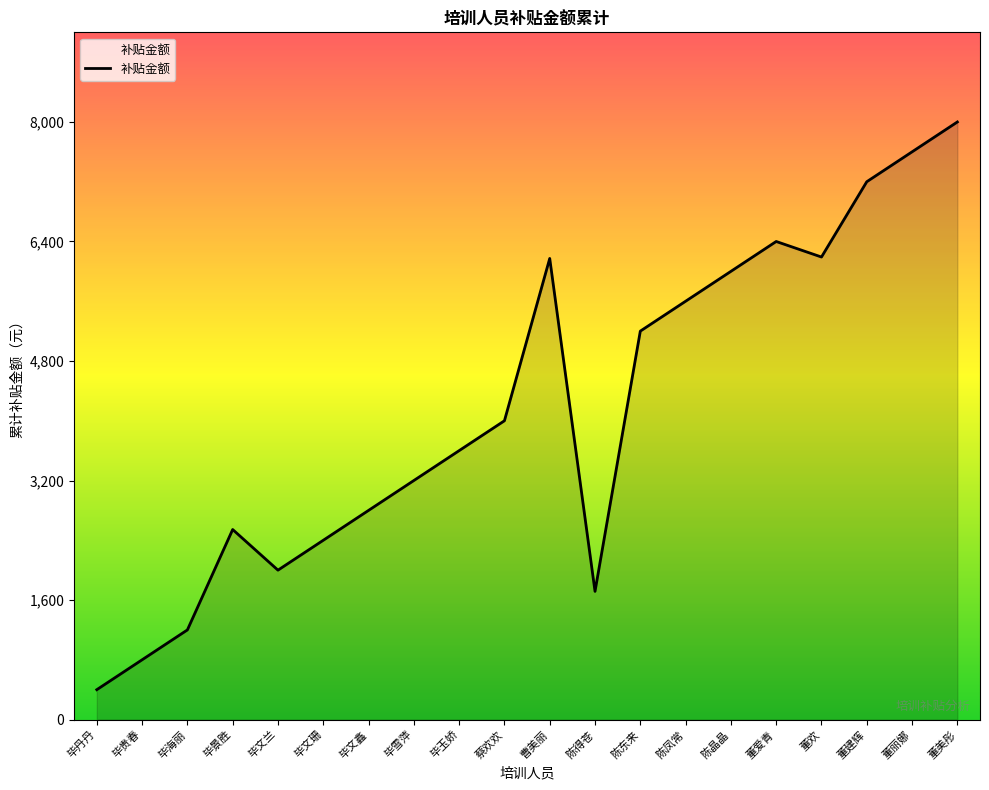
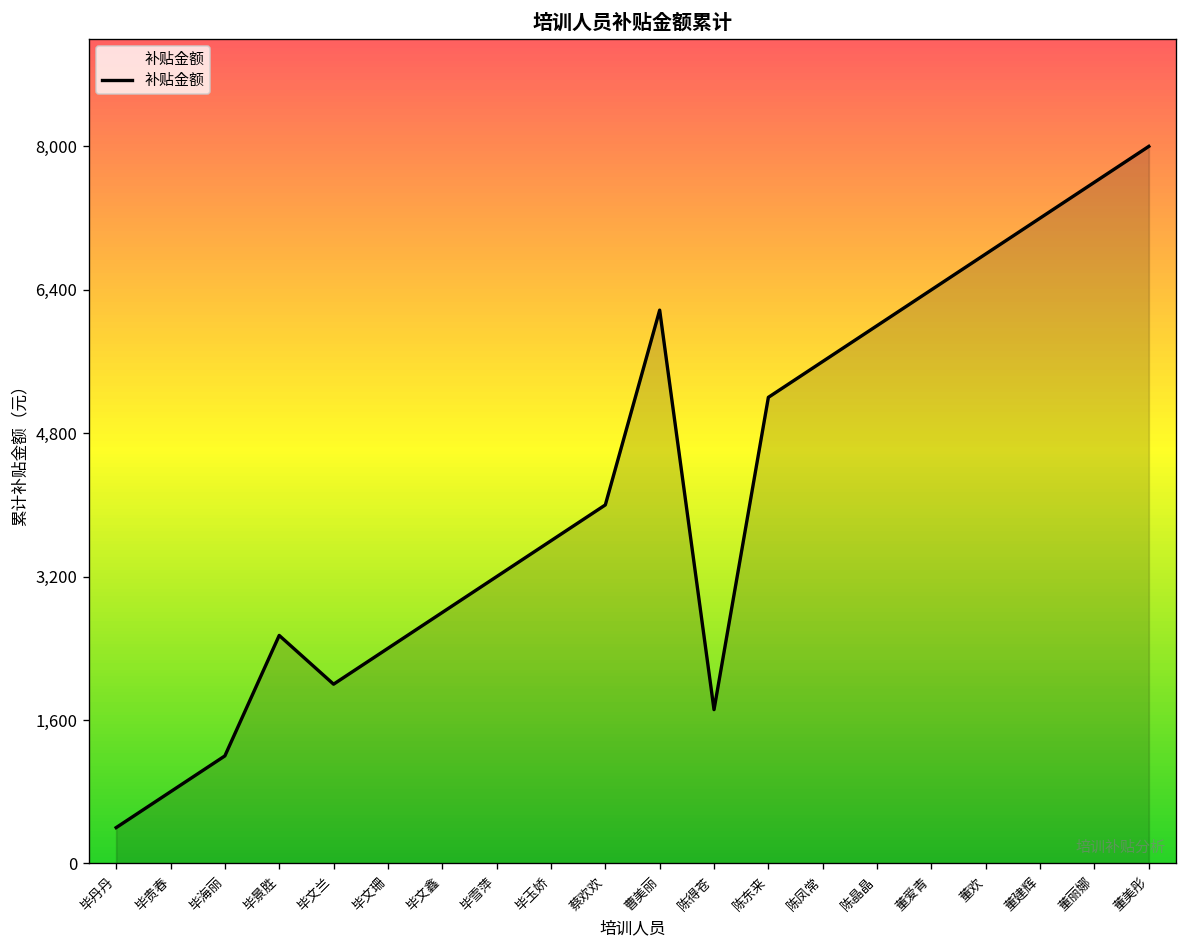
董欢: 6,200 -> 6,800
